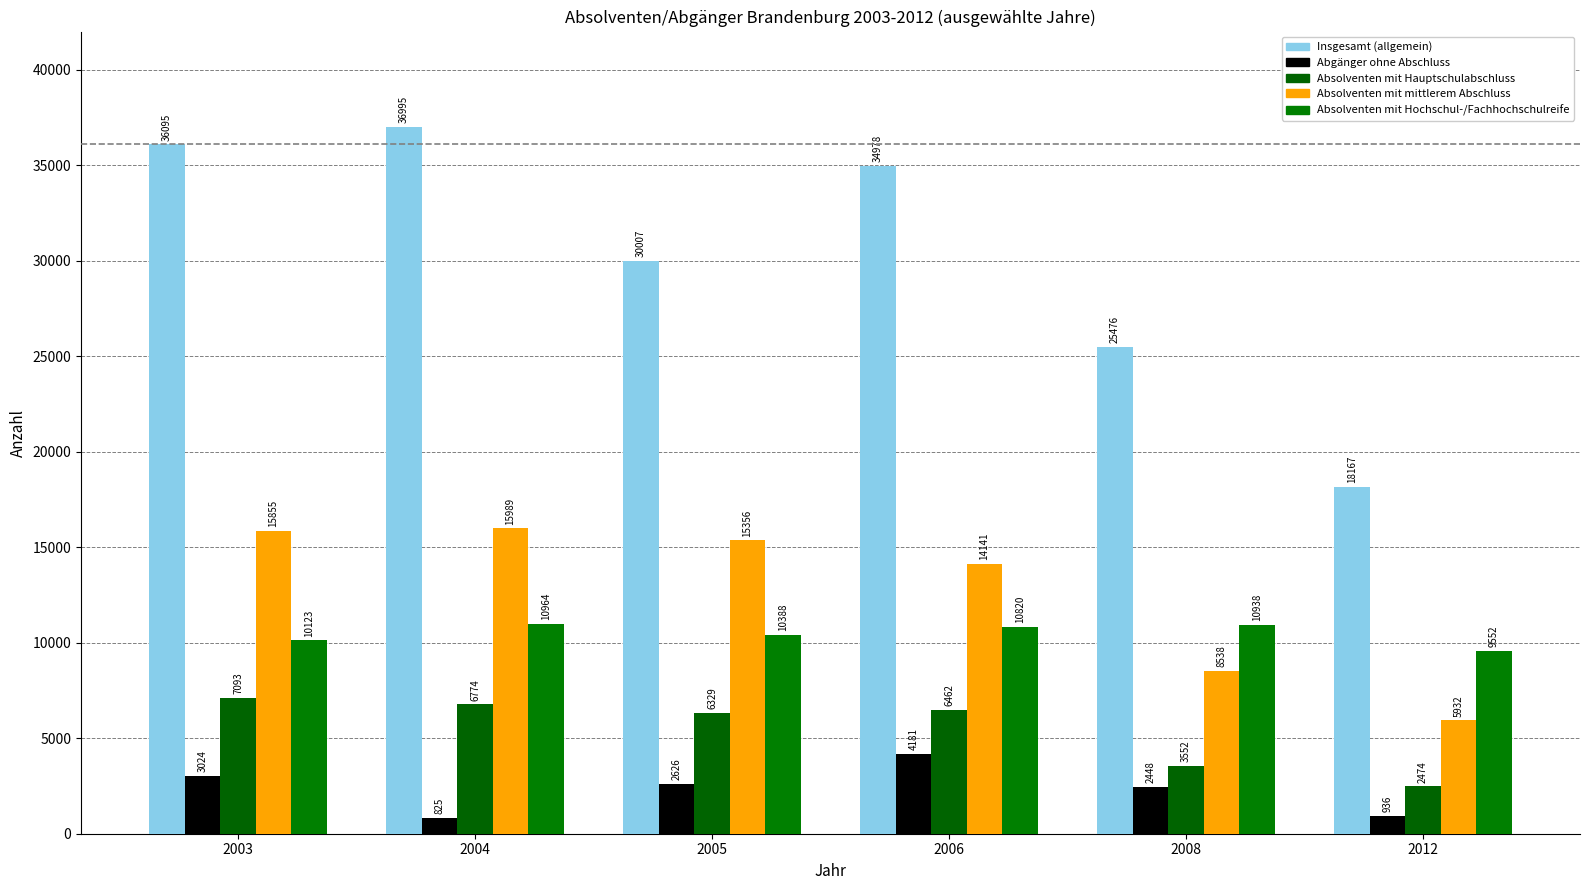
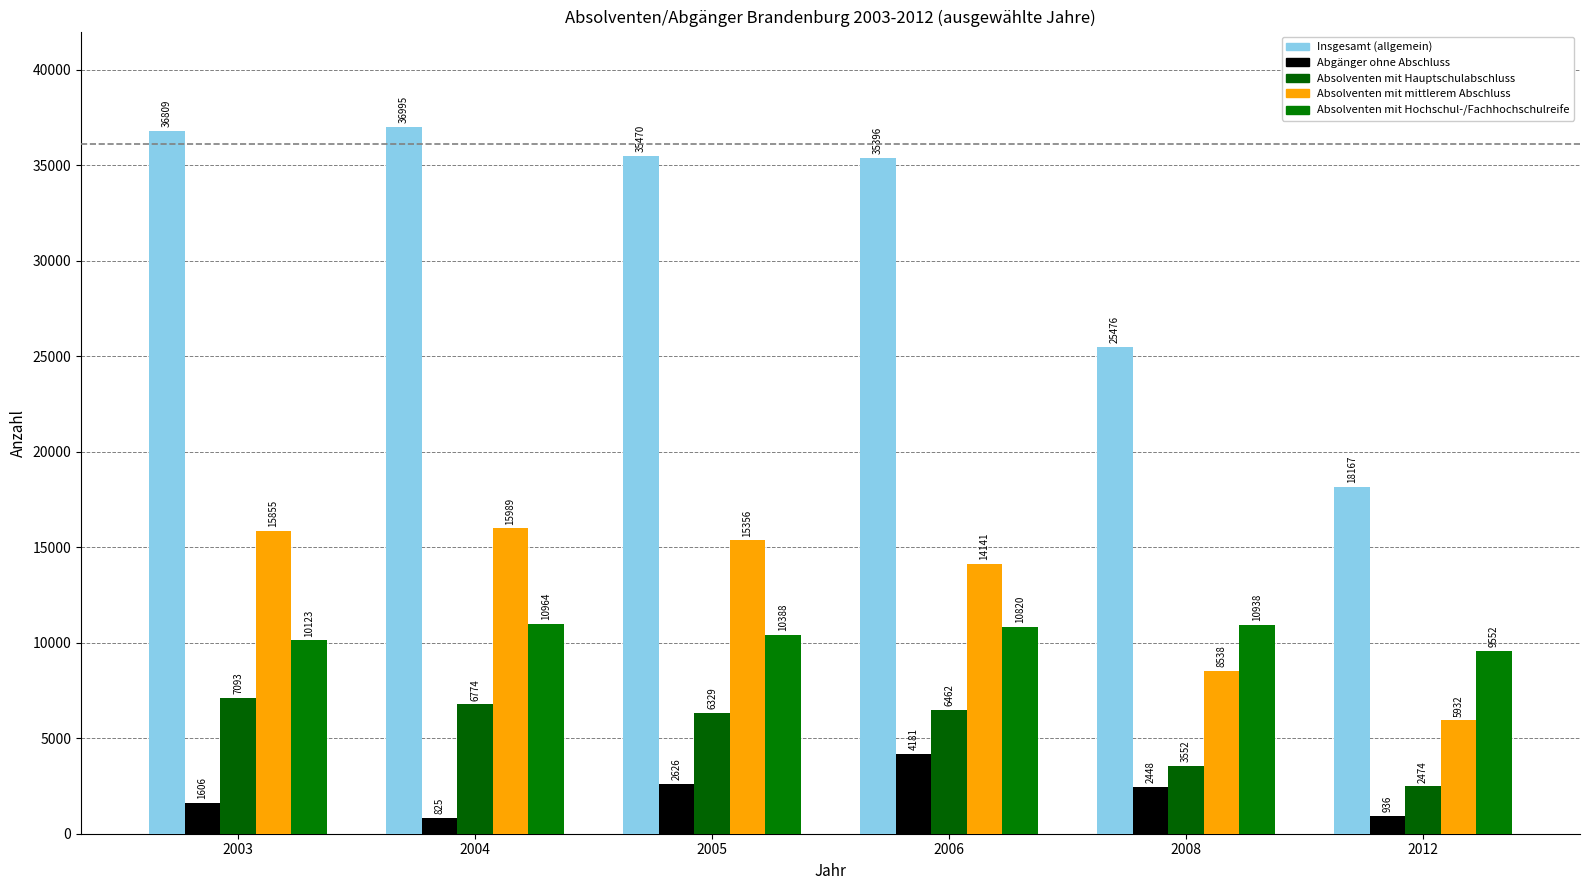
Insgesamt (allgemein), 2003: 36095 -> 36809
Abgänger ohne Abschluss, 2003: 3024 -> 1606
Insgesamt (allgemein), 2005: 30007 -> 35470
Insgesamt (allgemein), 2006: 34978 -> 35396
